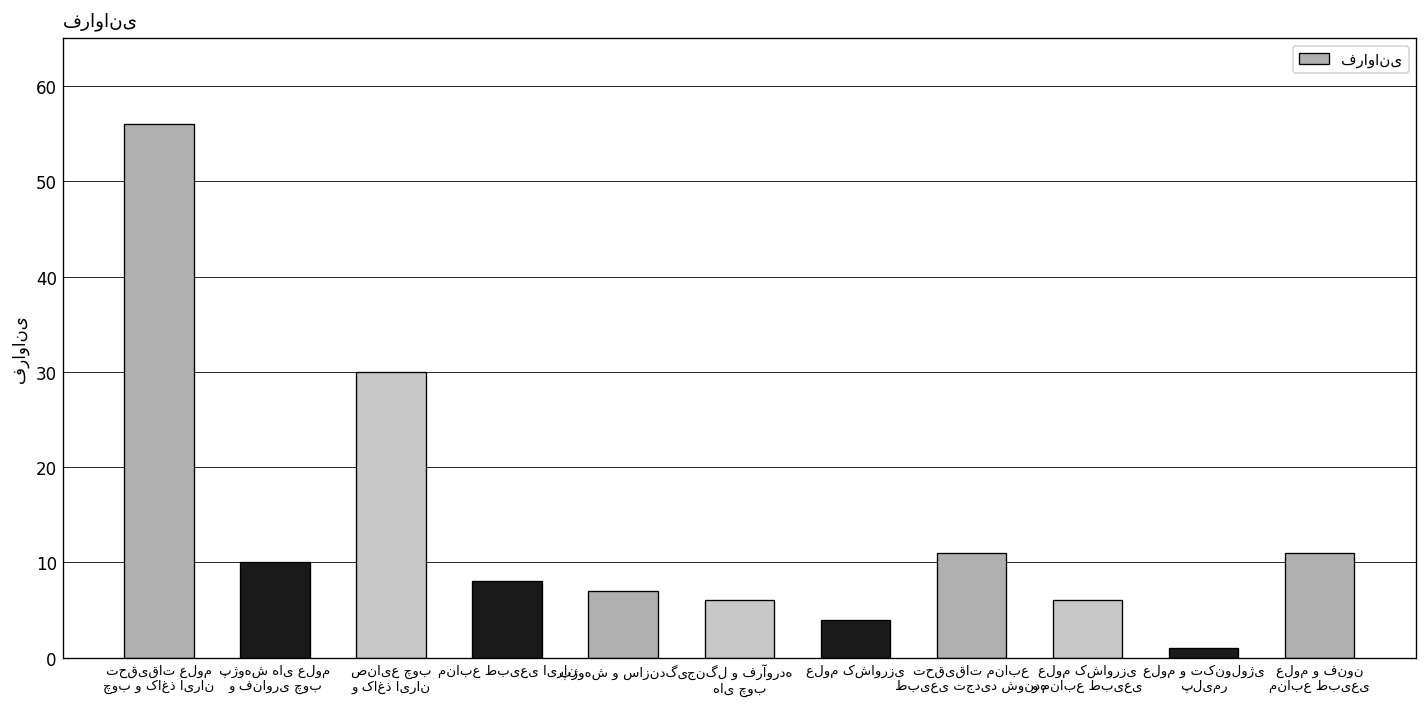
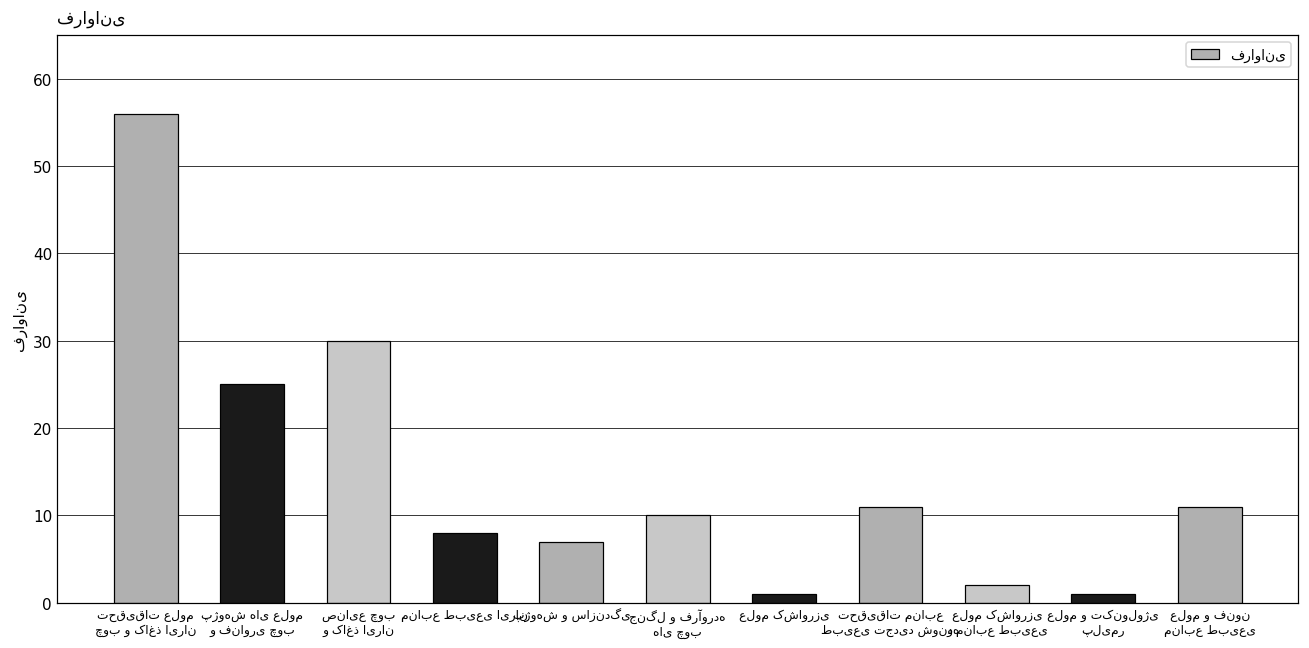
پژوهش های علوم و فناوری چوب: 10 -> 25
جنگل و فرآورده های چوب: 6 -> 10
علوم کشاورزی: 4 -> 1
علوم کشاورزی و منابع طبیعی: 6 -> 2
